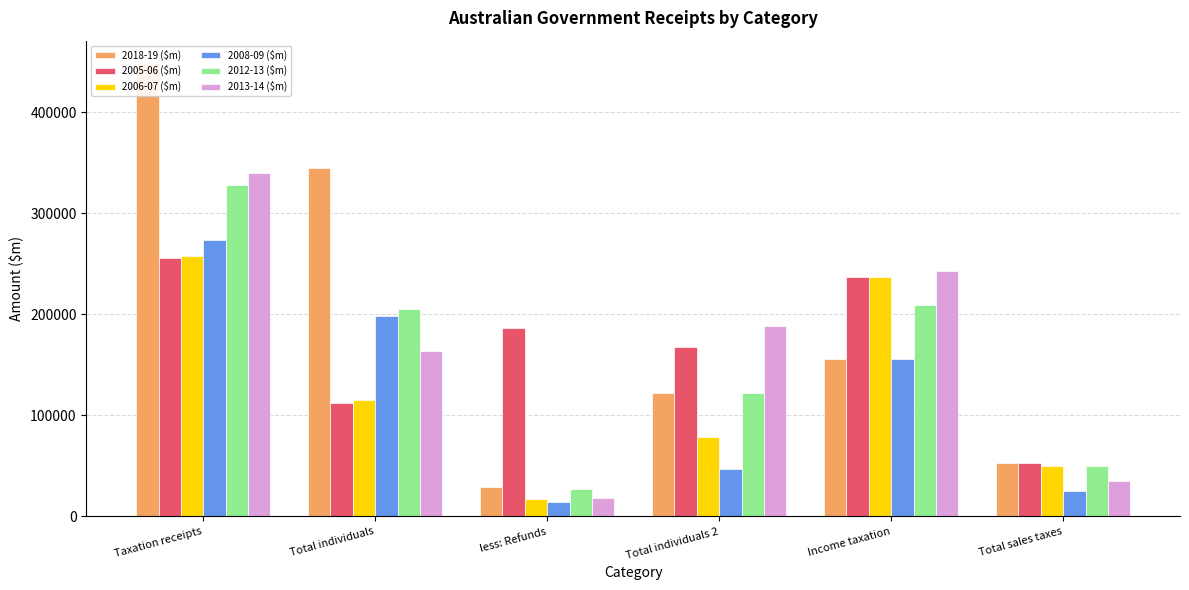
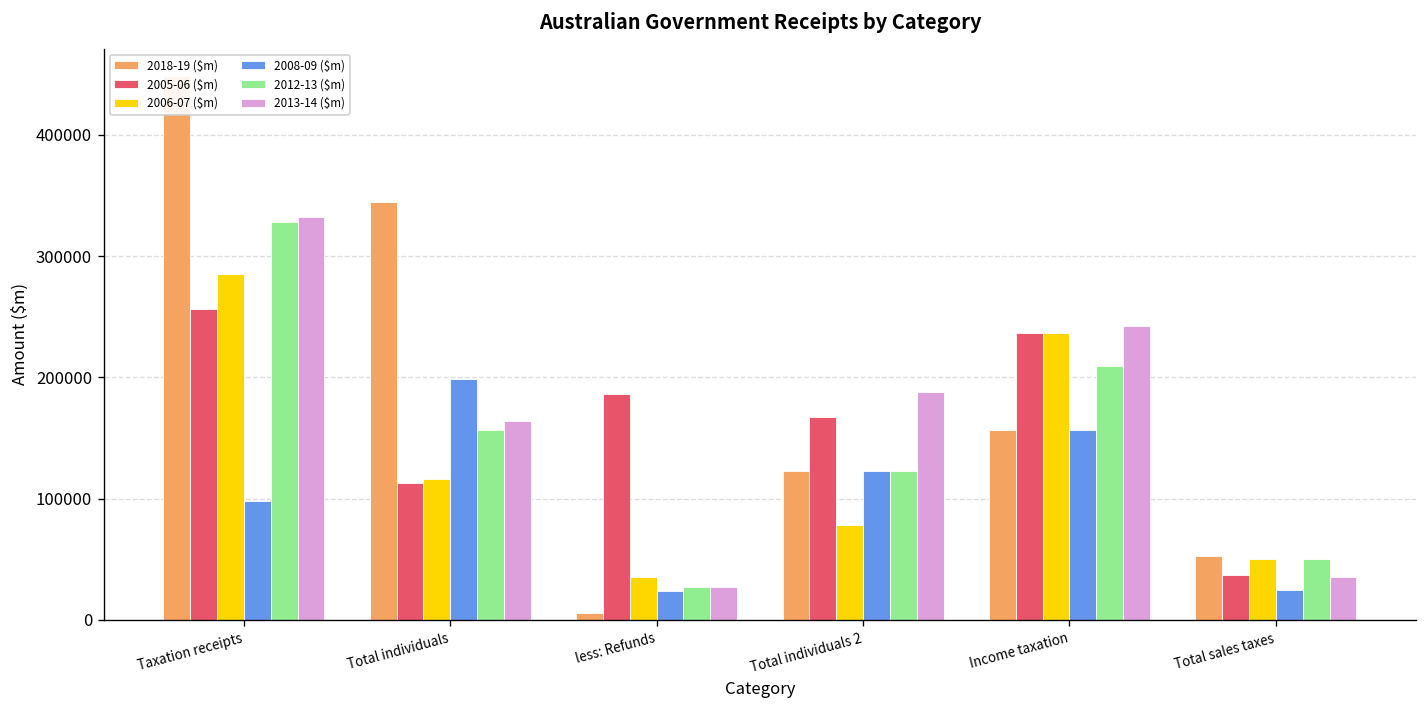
2006-07 ($m), Taxation receipts: 258000 -> 286000
2008-09 ($m), Taxation receipts: 274000 -> 98000
2013-14 ($m), Taxation receipts: 340000 -> 332000
2012-13 ($m), Total individuals: 205000 -> 156000
2018-19 ($m), less: Refunds: 30000 -> 6000
2006-07 ($m), less: Refunds: 17000 -> 35000
2008-09 ($m), less: Refunds: 14000 -> 24000
2013-14 ($m), less: Refunds: 18000 -> 27000
2008-09 ($m), Total individuals 2: 47000 -> 122000
2005-06 ($m), Total sales taxes: 53000 -> 37000
